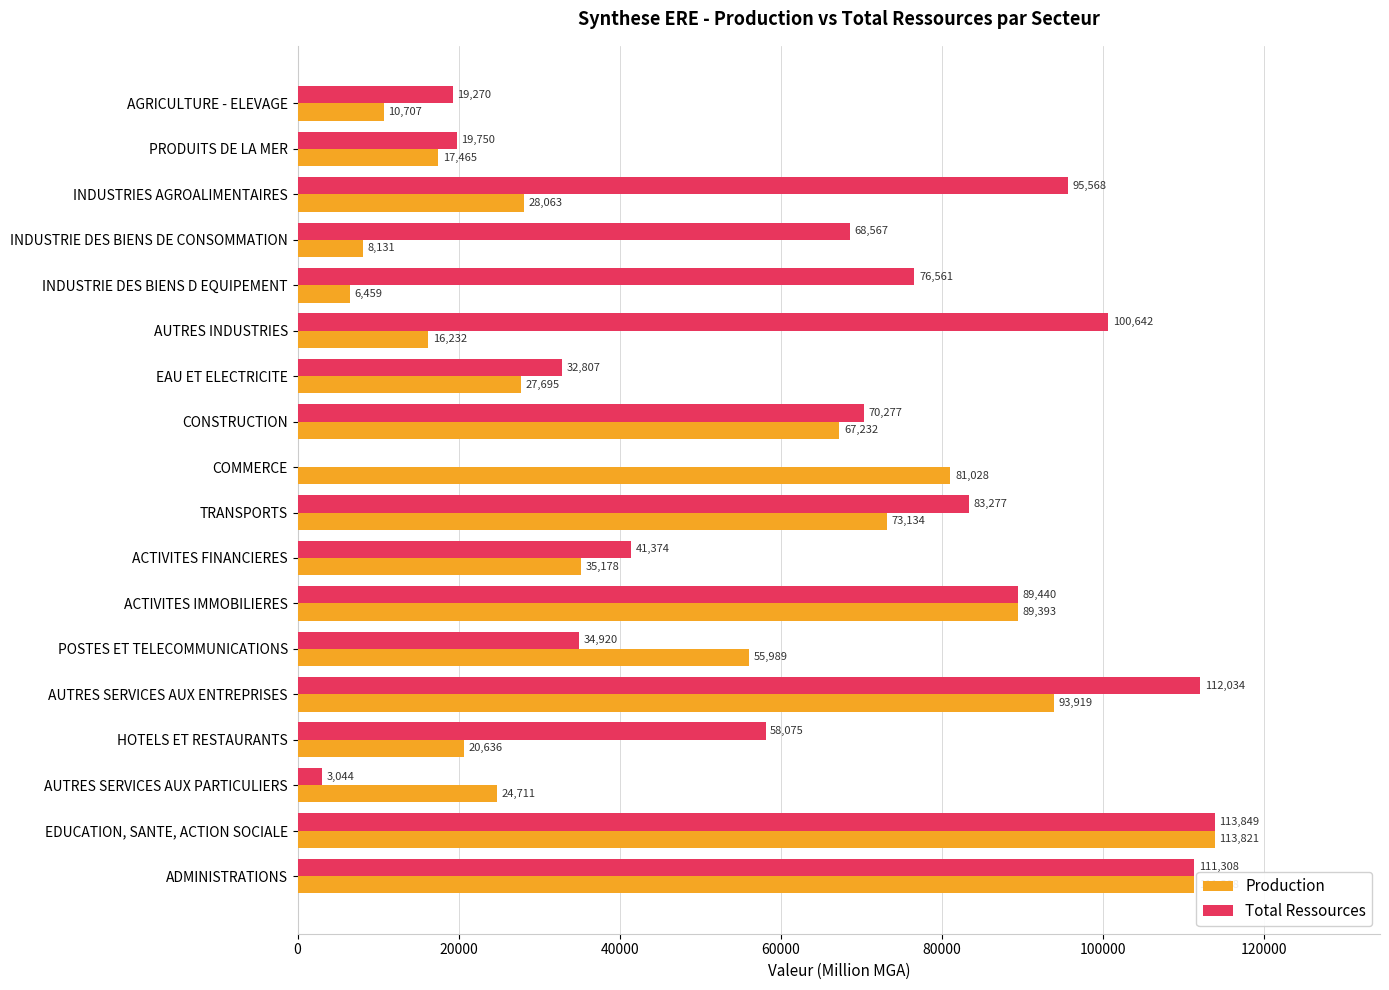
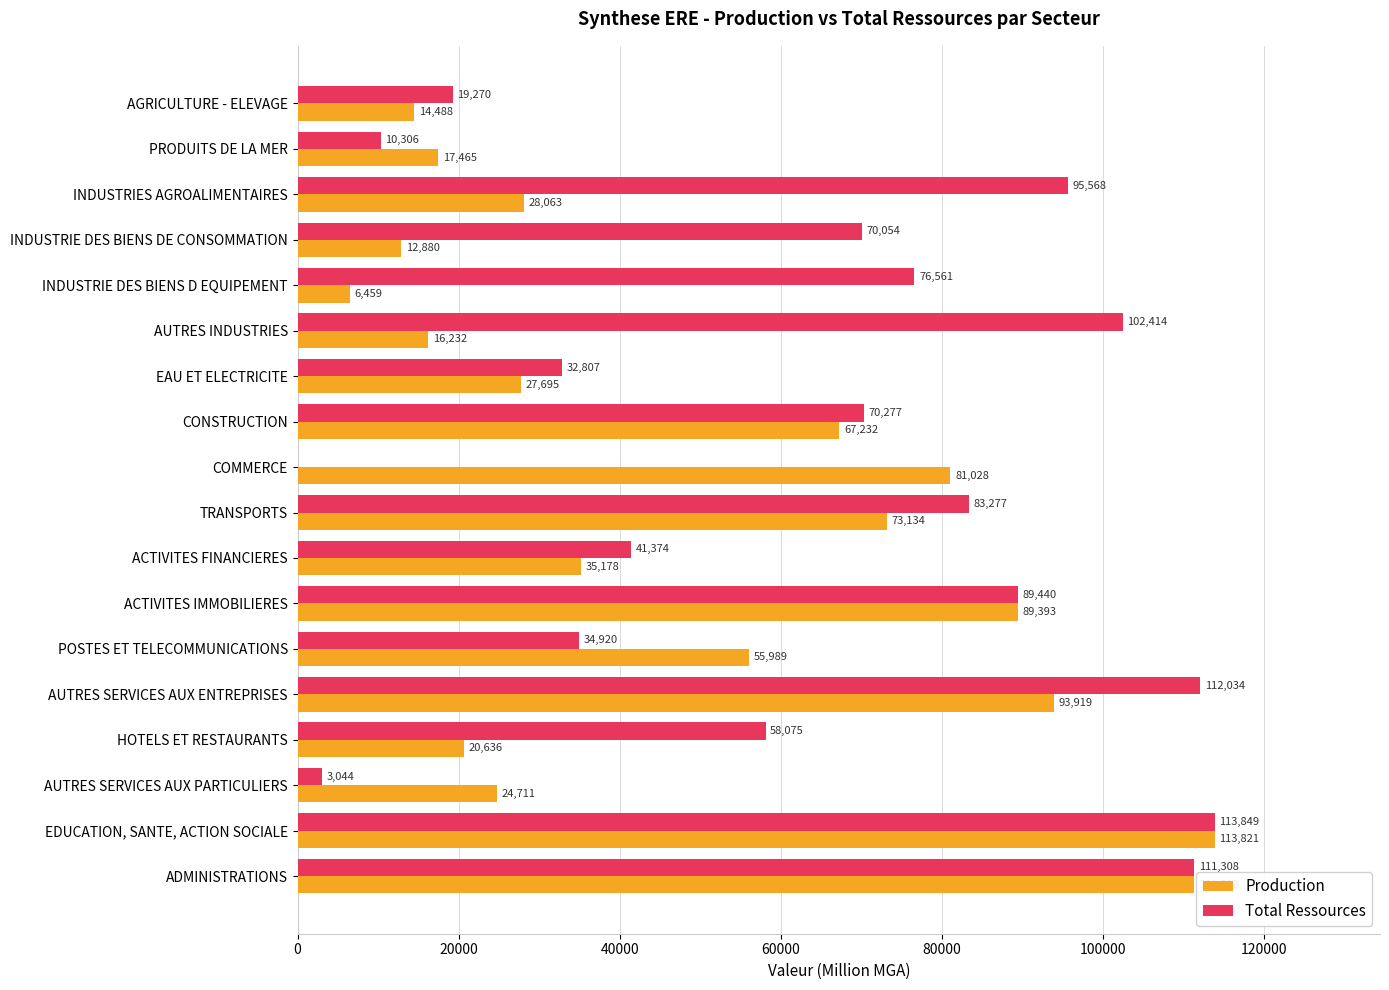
Production, AGRICULTURE - ELEVAGE: 10,707 -> 14,488
Total Ressources, PRODUITS DE LA MER: 19,750 -> 10,306
Total Ressources, INDUSTRIE DES BIENS DE CONSOMMATION: 68,567 -> 70,054
Production, INDUSTRIE DES BIENS DE CONSOMMATION: 8,131 -> 12,880
Total Ressources, AUTRES INDUSTRIES: 100,642 -> 102,414
